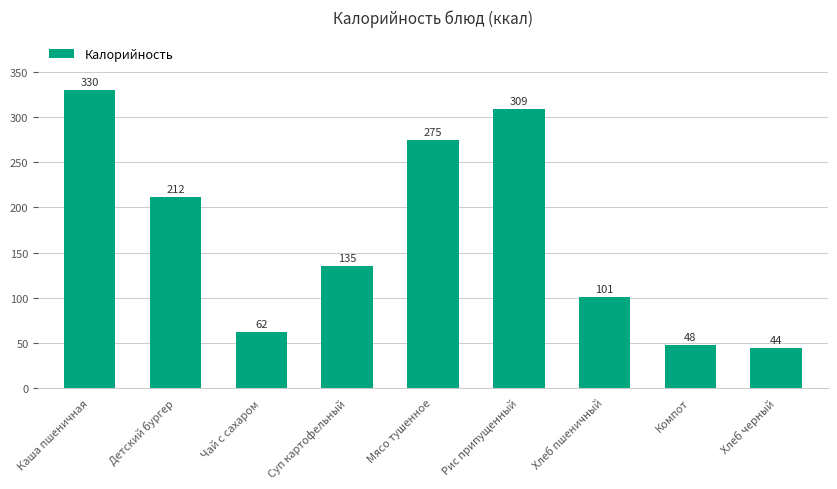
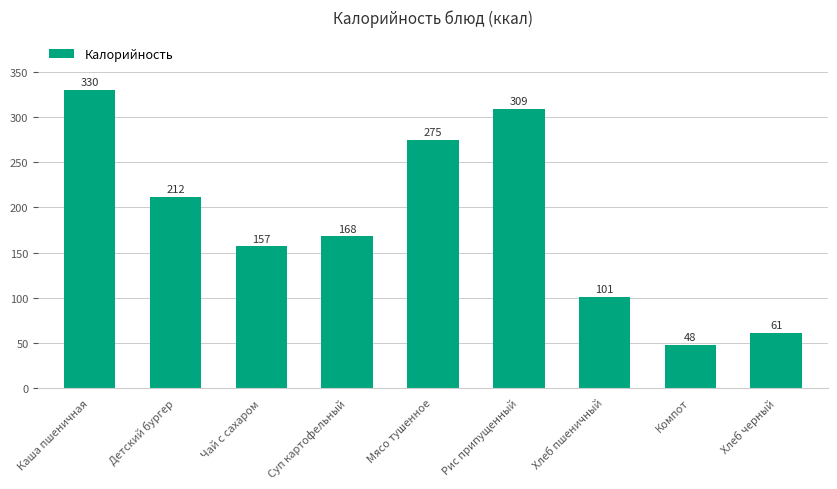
Чай с сахаром: 62 -> 157
Суп картофельный: 135 -> 168
Хлеб черный: 44 -> 61
